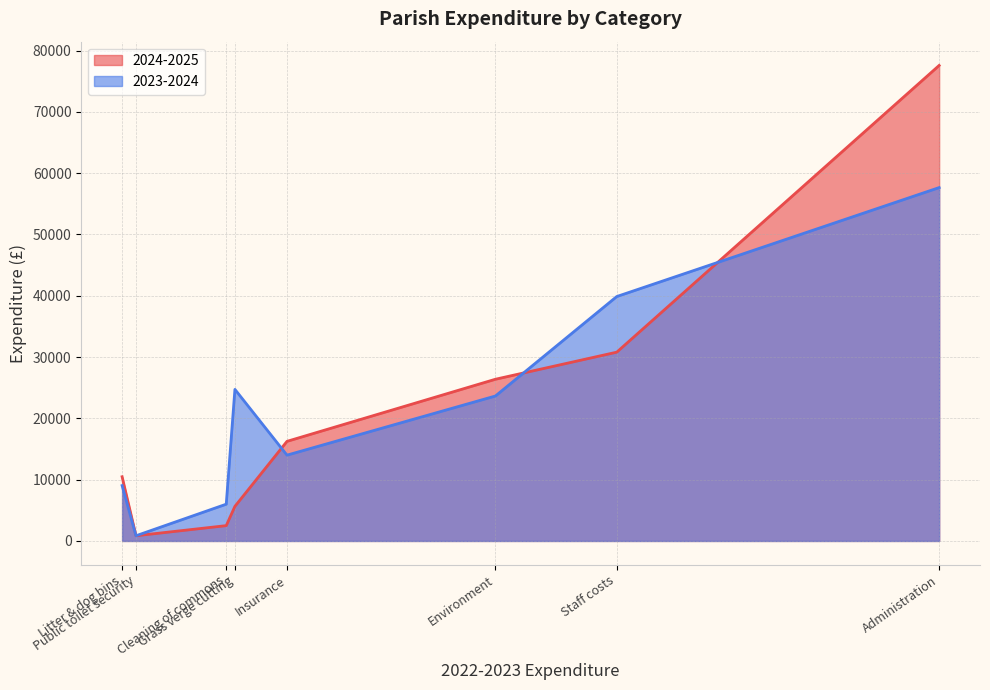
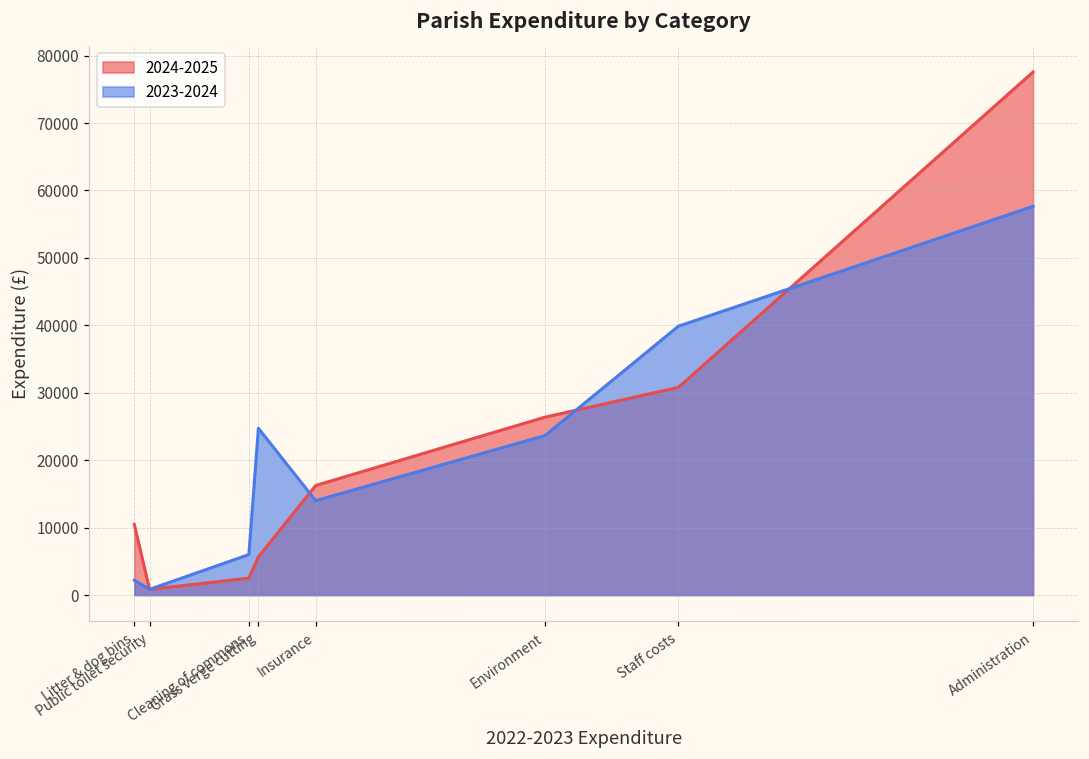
2023-2024, Litter & dog bins: 9000 -> 2000
